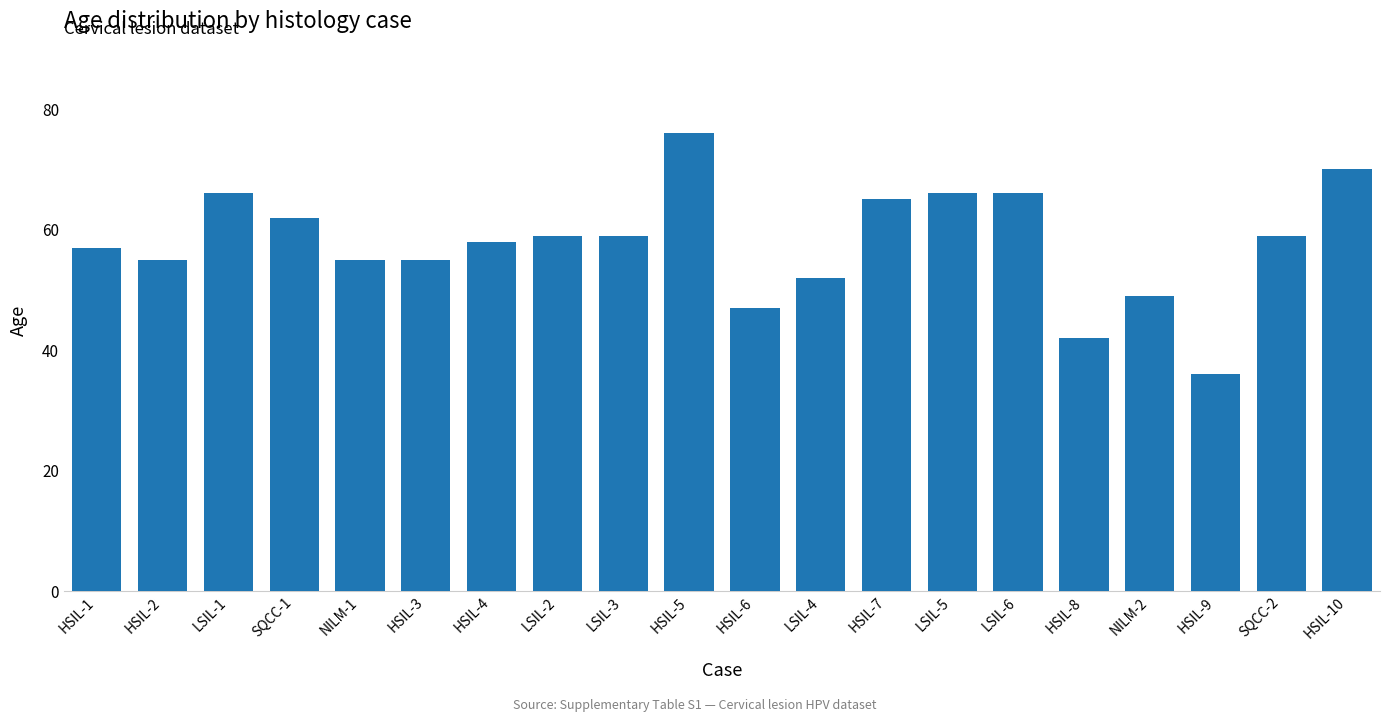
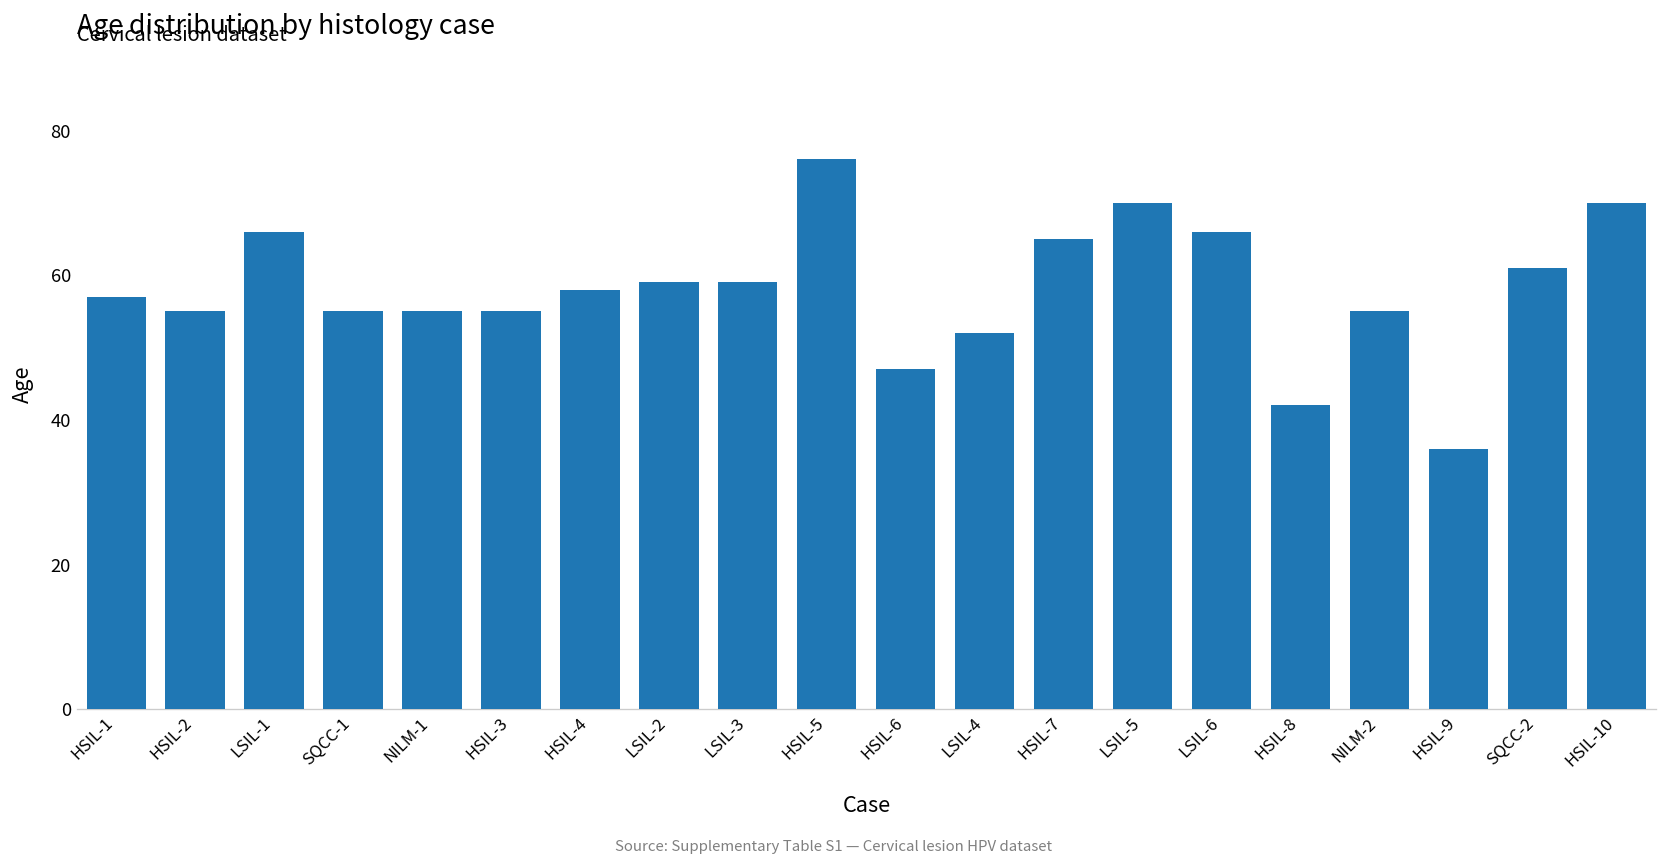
SQCC-1: 62 -> 55
LSIL-5: 66 -> 70
NILM-2: 49 -> 55
SQCC-2: 59 -> 61
